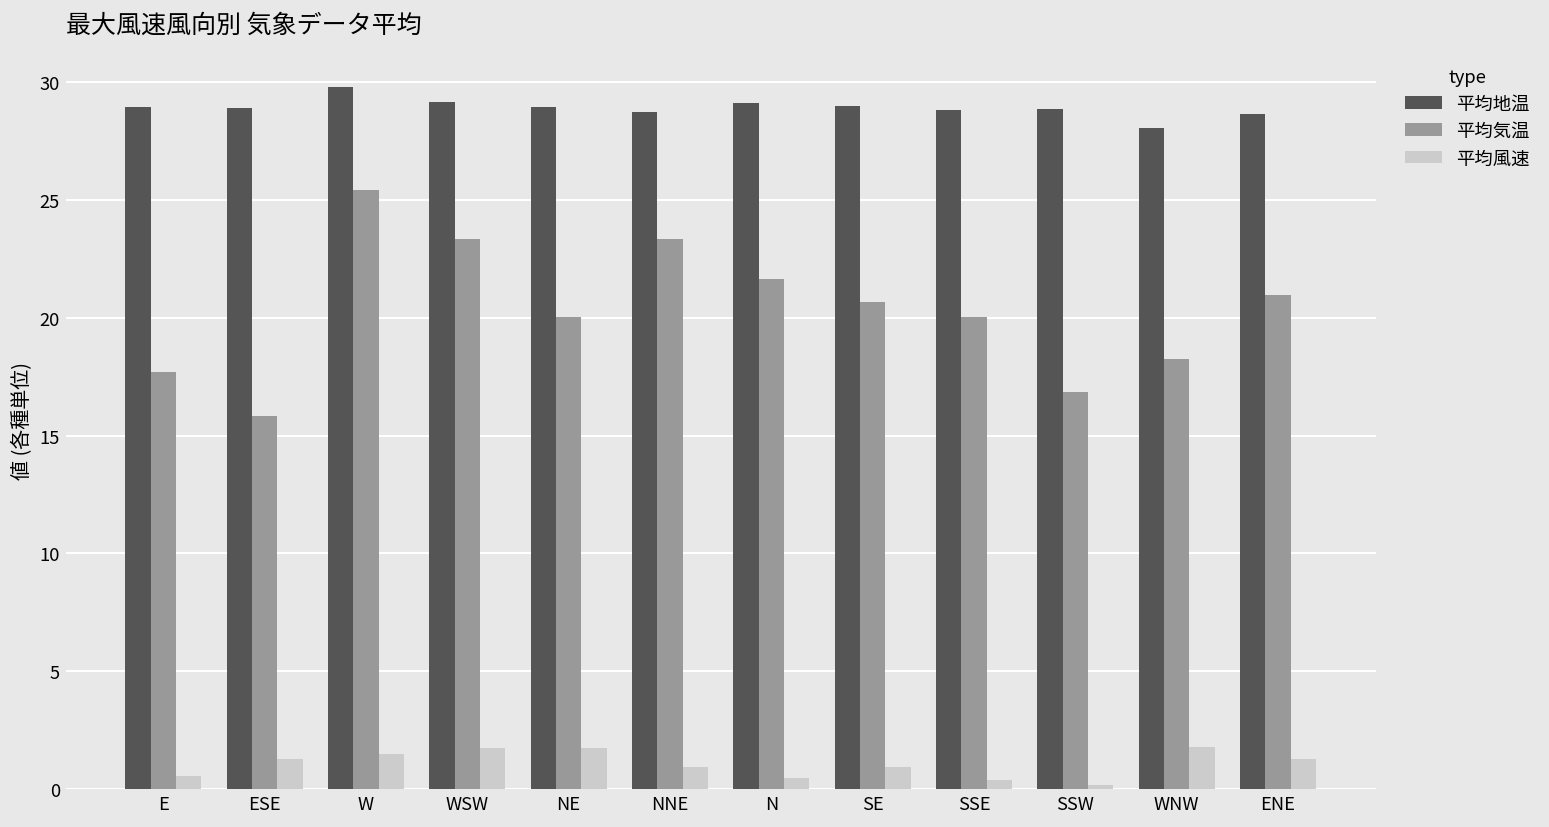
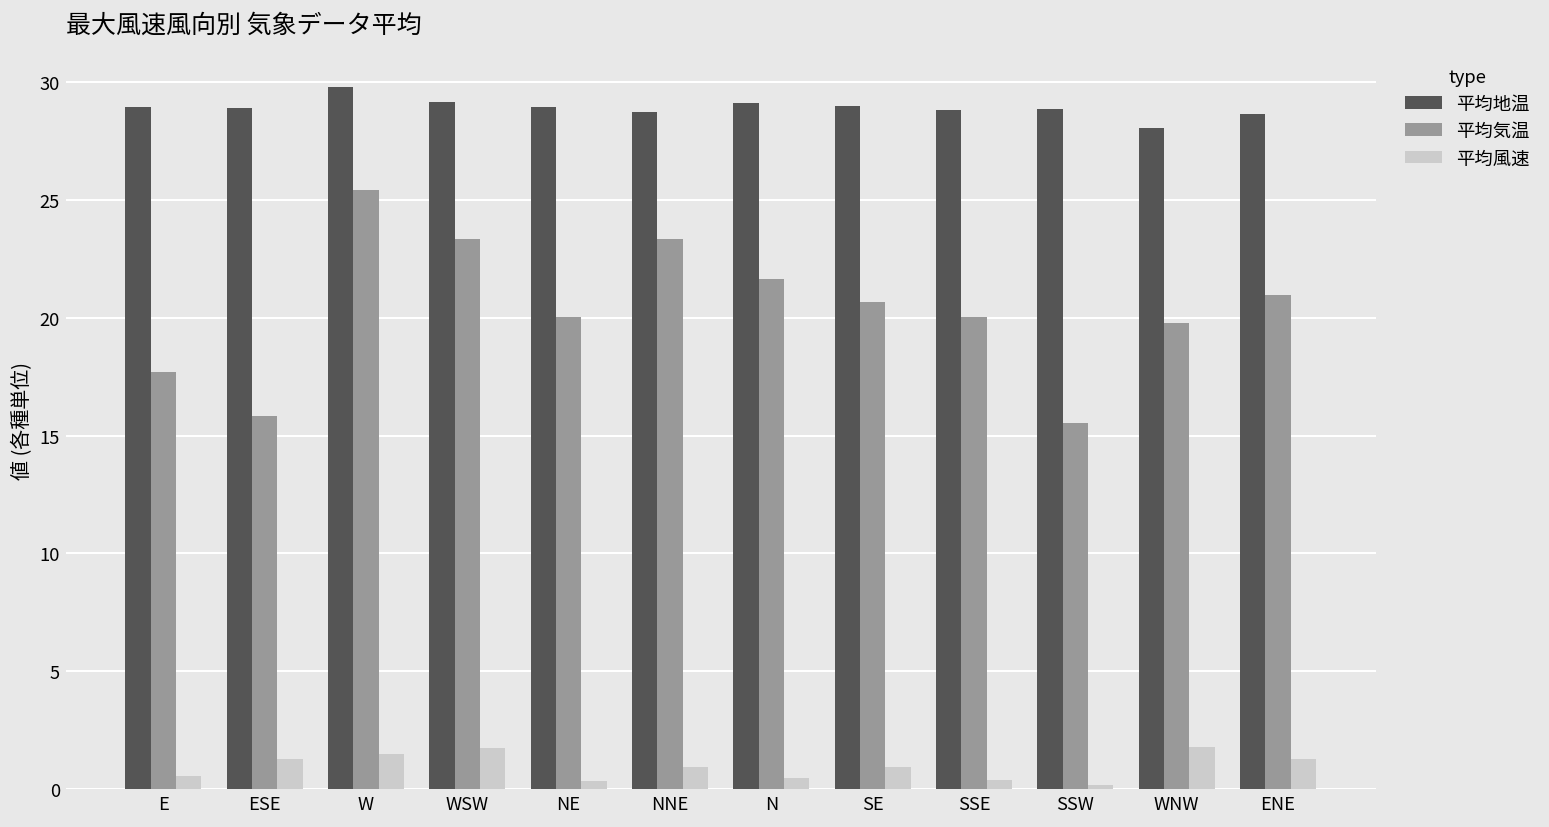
平均風速, NE: 1.8 -> 0.3
平均気温, SSW: 16.8 -> 15.6
平均気温, WNW: 18.3 -> 19.8
